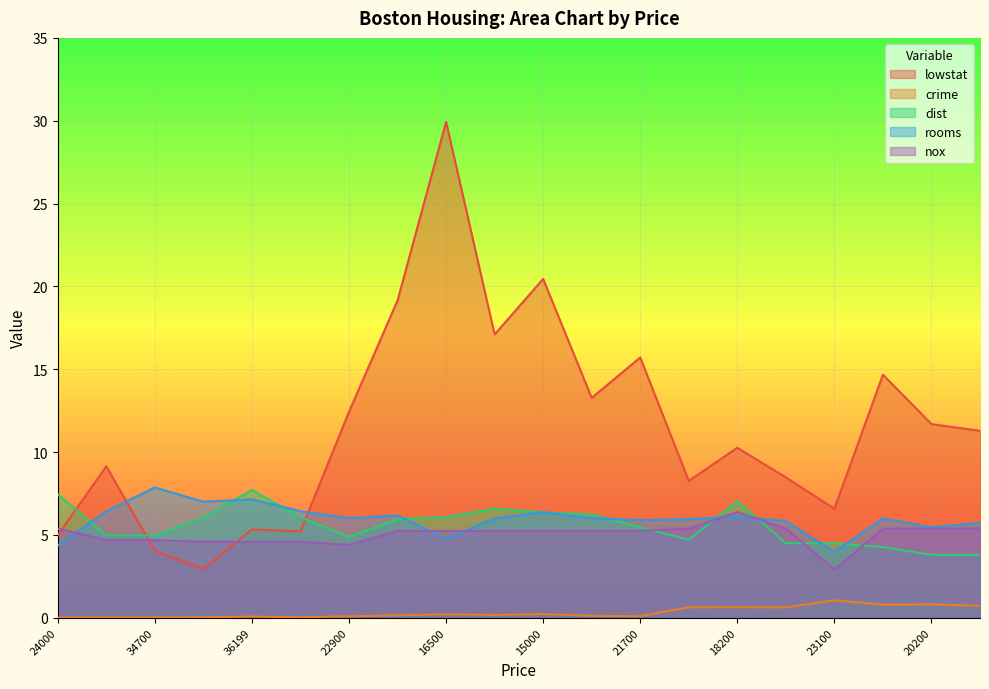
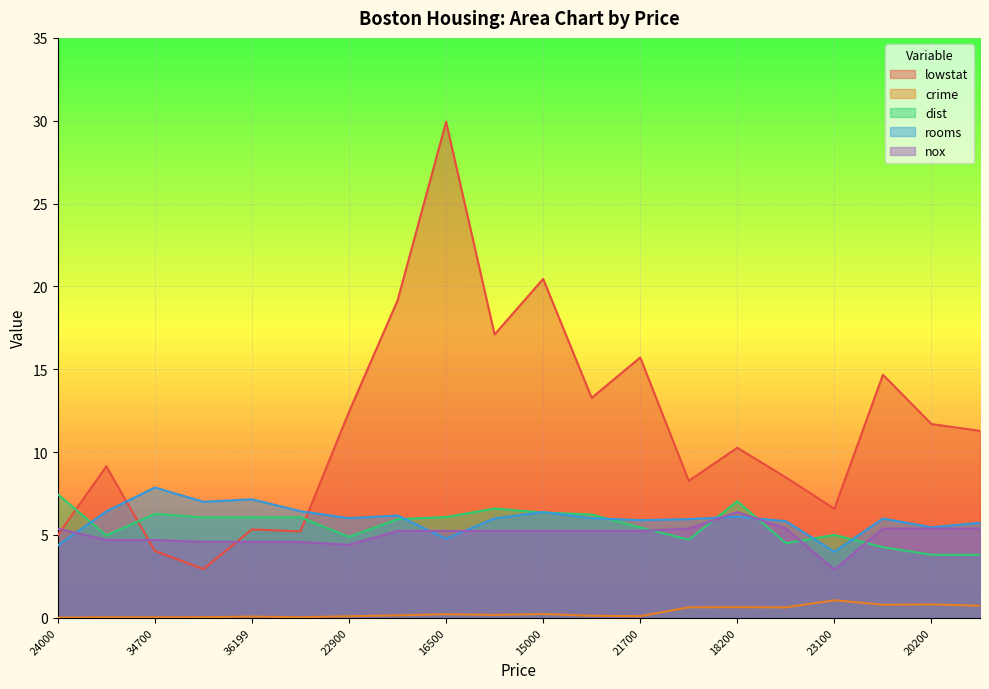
dist, 34700: 5.0 -> 6.3
dist, 36199: 7.7 -> 6.1
dist, 23100: 4.5 -> 5.0
